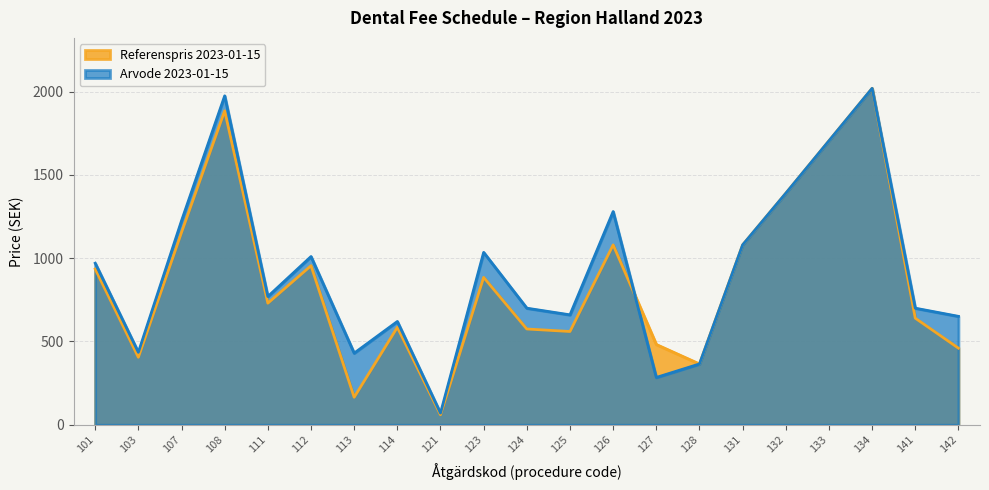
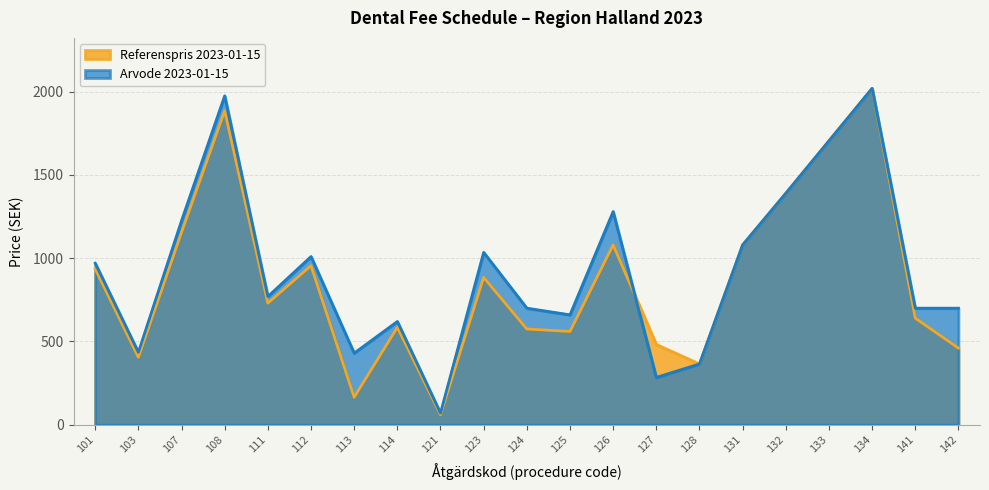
Arvode 2023-01-15, 142: 650 -> 700
